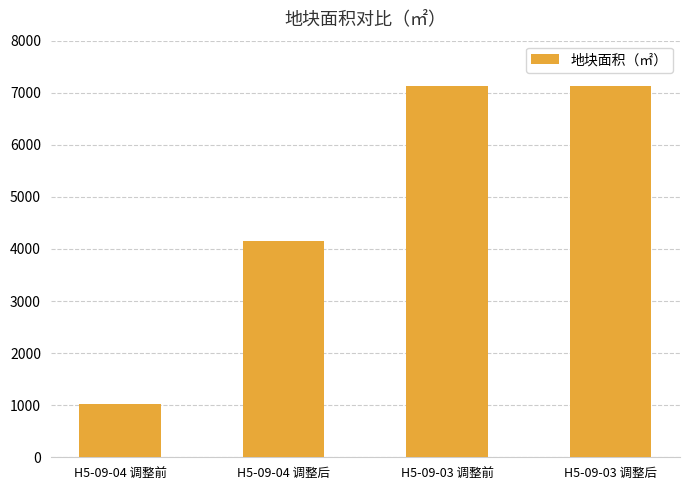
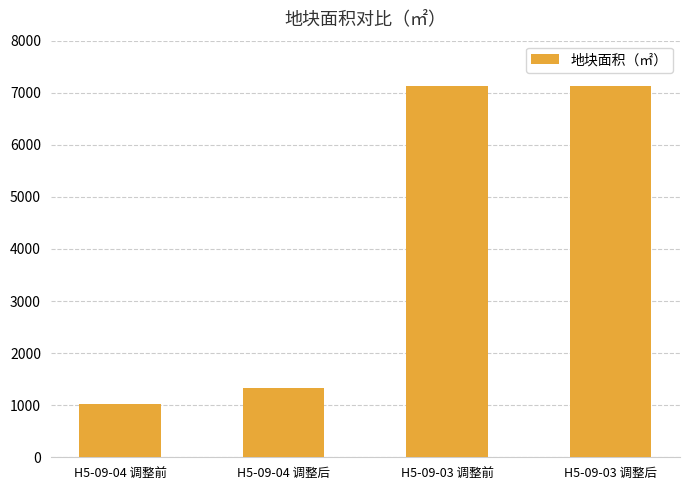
H5-09-04 调整后: 4200 -> 1300
